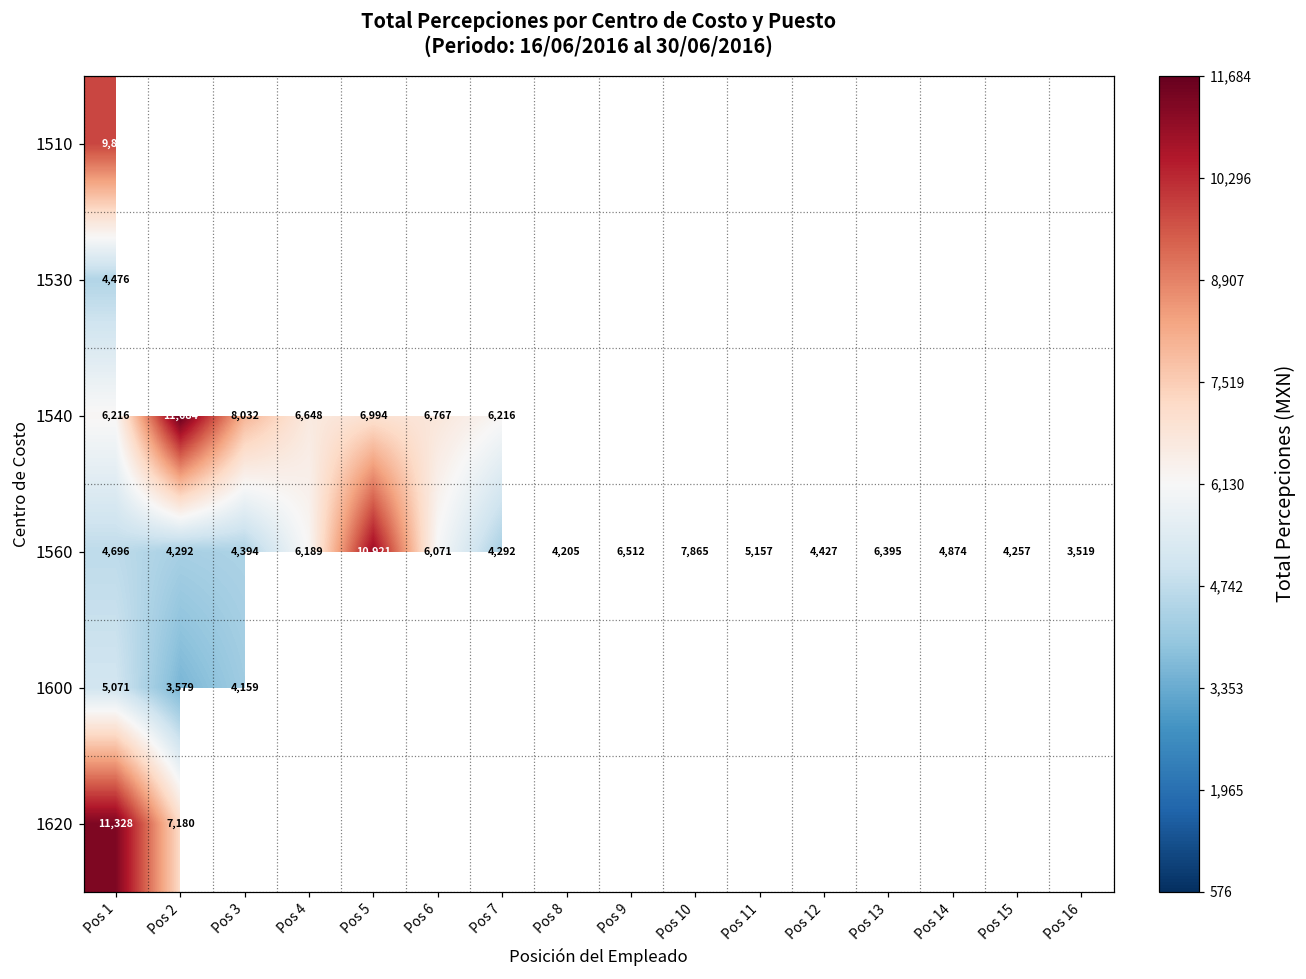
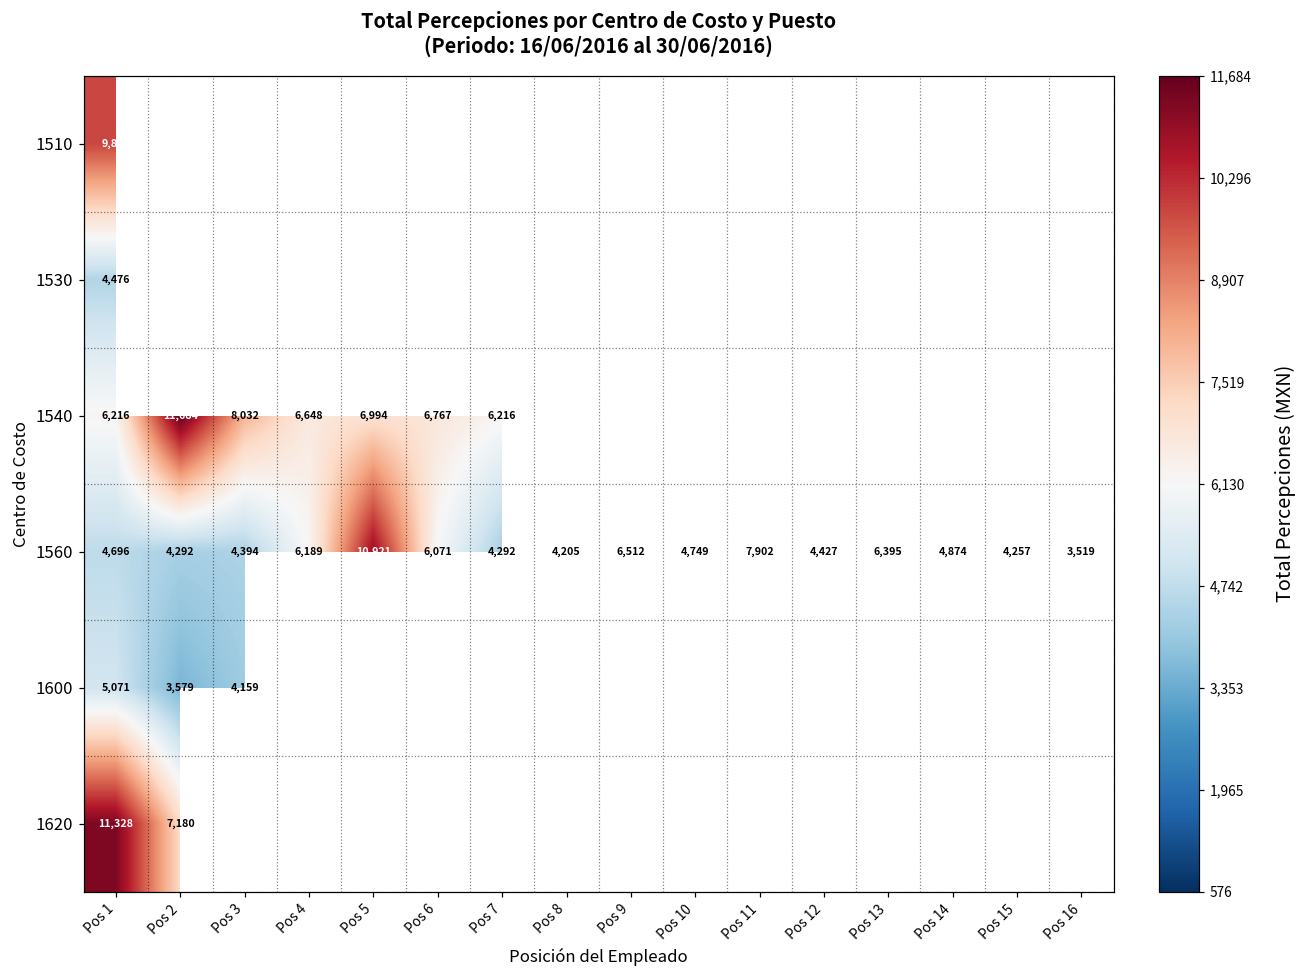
1560, Pos 10: 7,865 -> 4,749
1560, Pos 11: 5,157 -> 7,902
